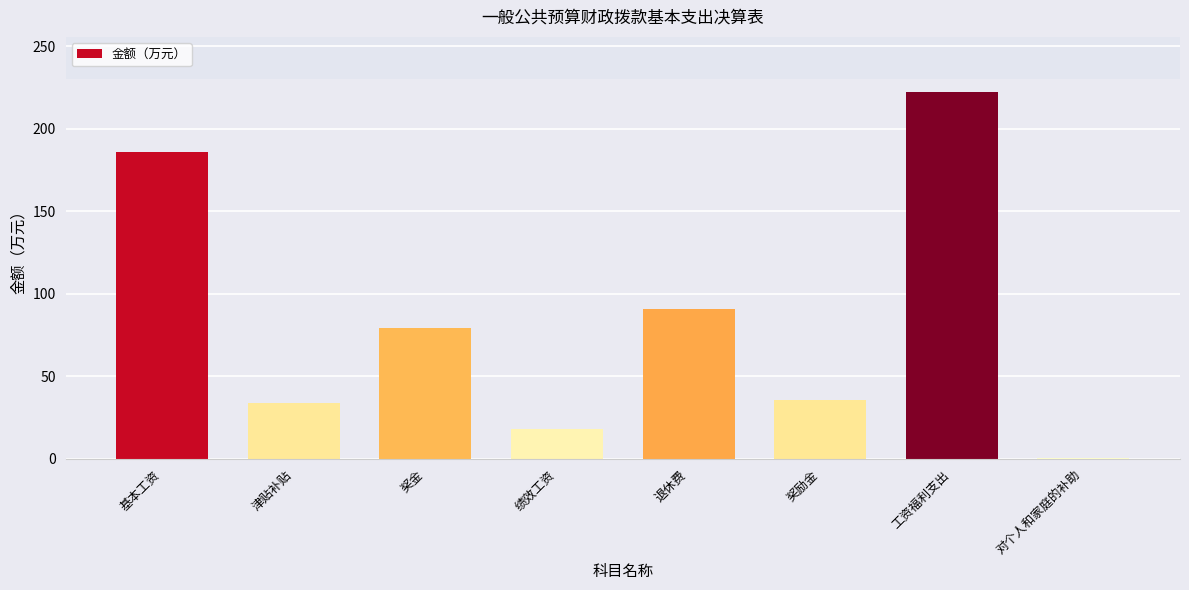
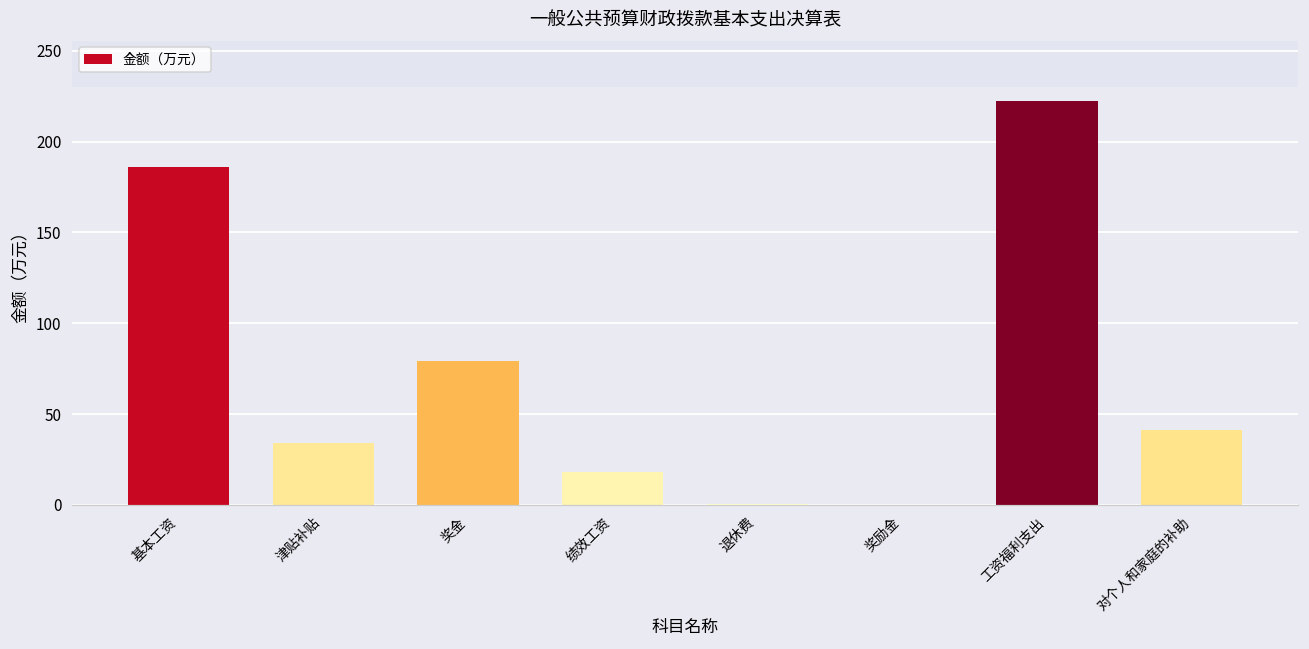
退休费: 91 -> 1
奖励金: 36 -> 0
对个人和家庭的补助: 1 -> 41
